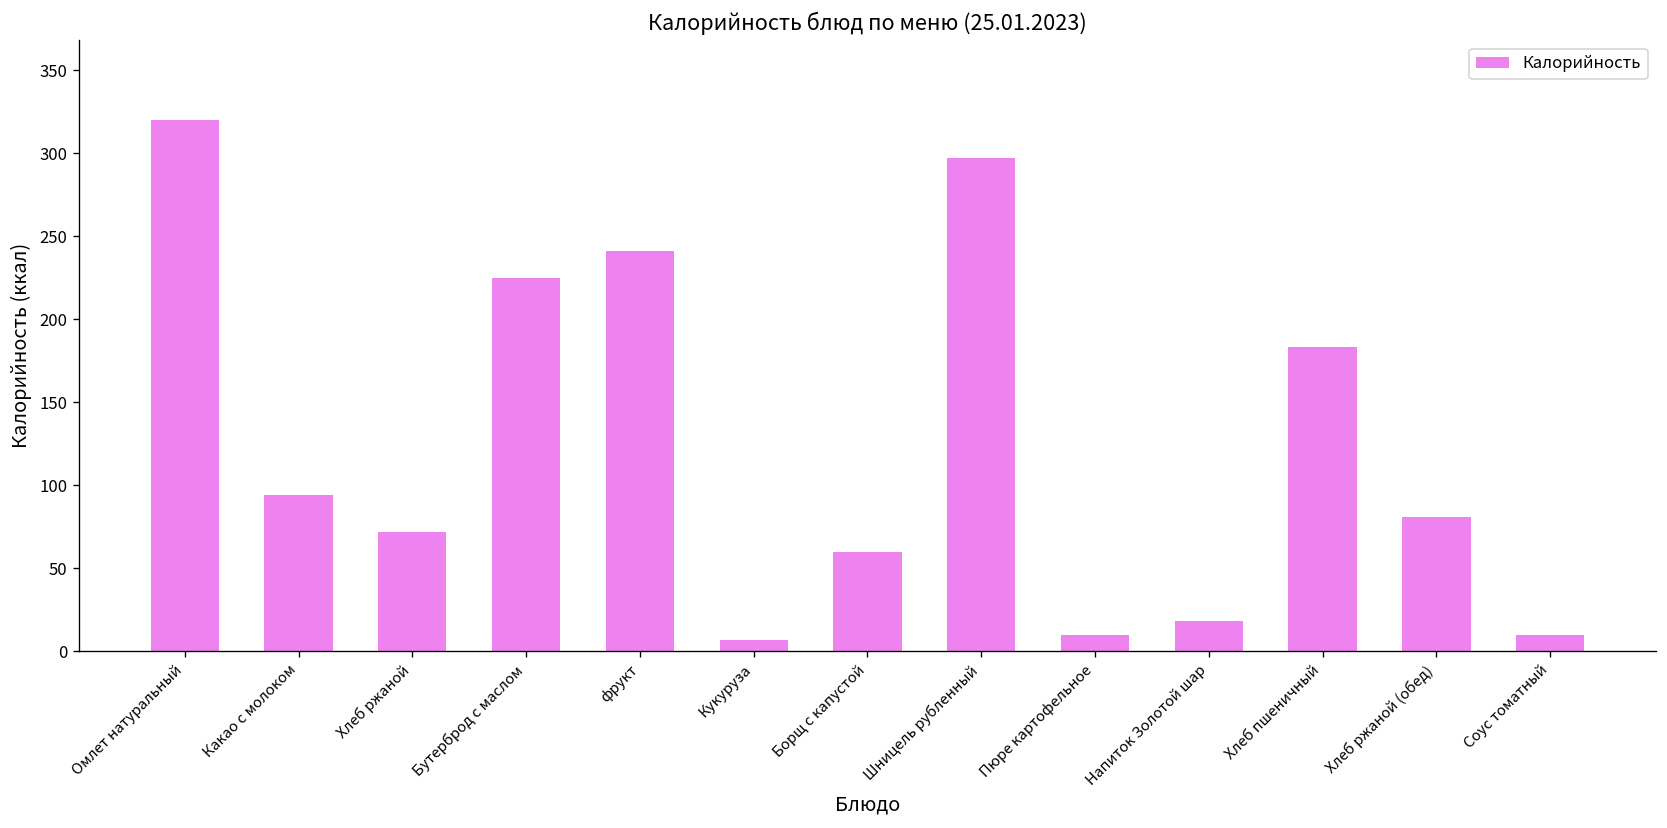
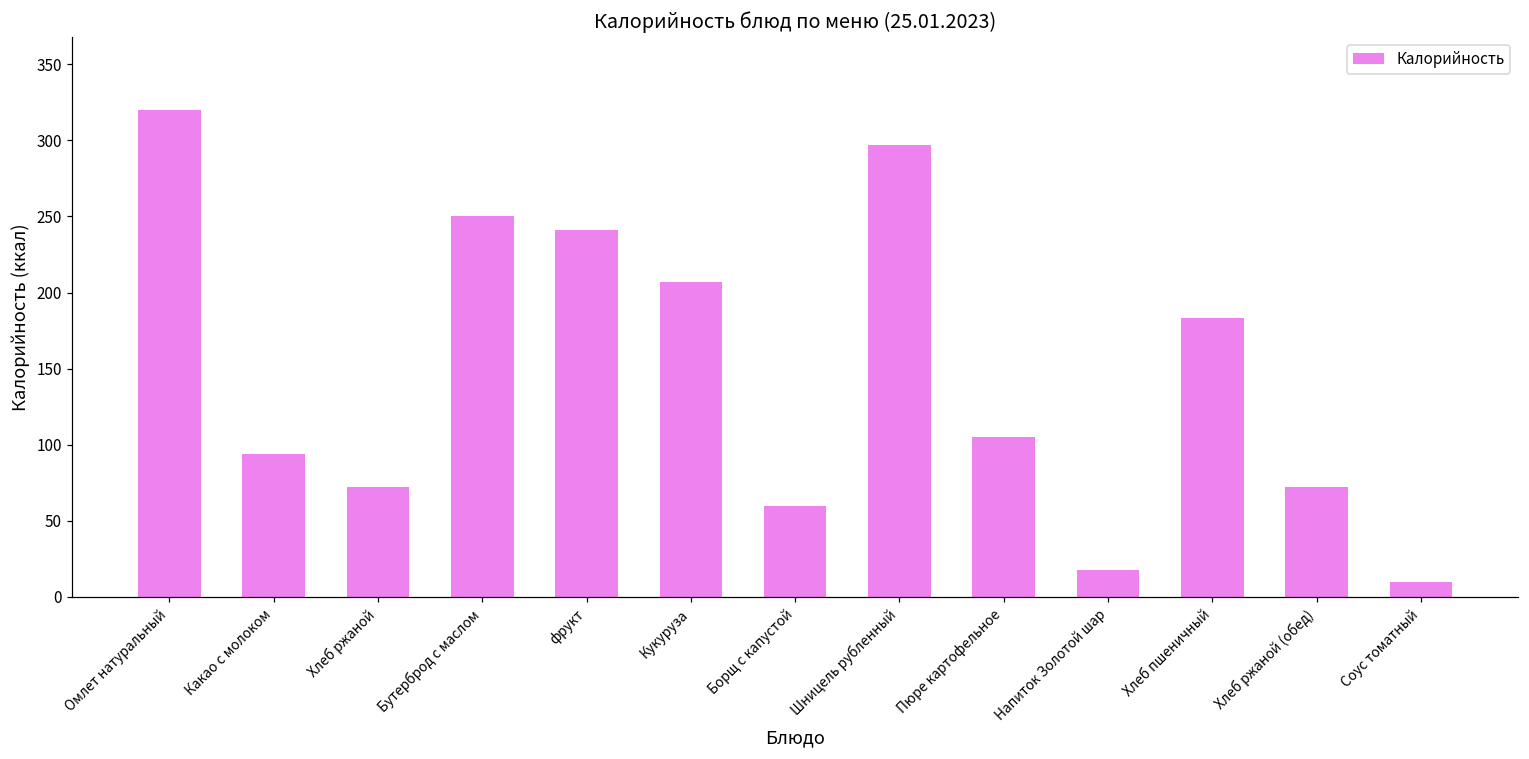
Бутерброд с маслом: 225 -> 250
Кукуруза: 7 -> 207
Пюре картофельное: 10 -> 105
Хлеб ржаной (обед): 81 -> 72
